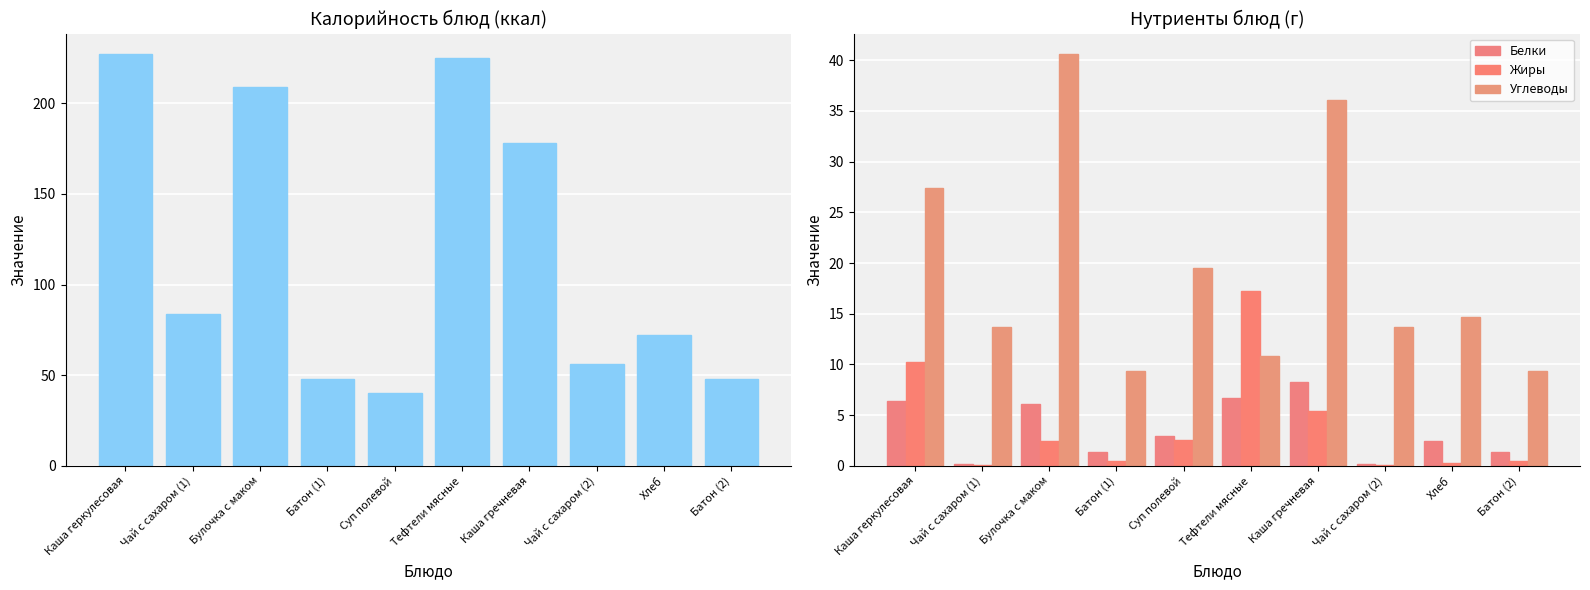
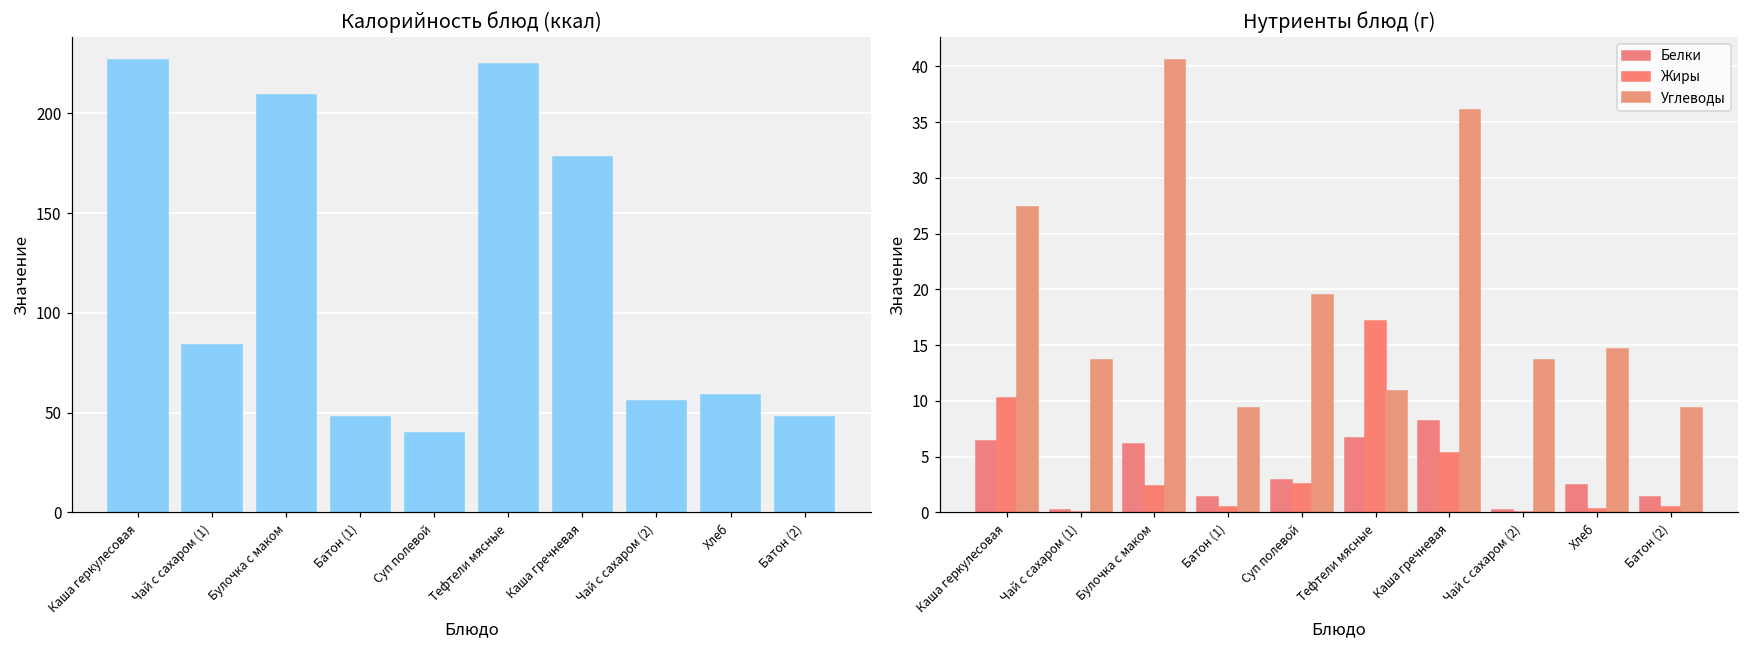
Калорийность блюд (ккал), Хлеб: 72 -> 59
